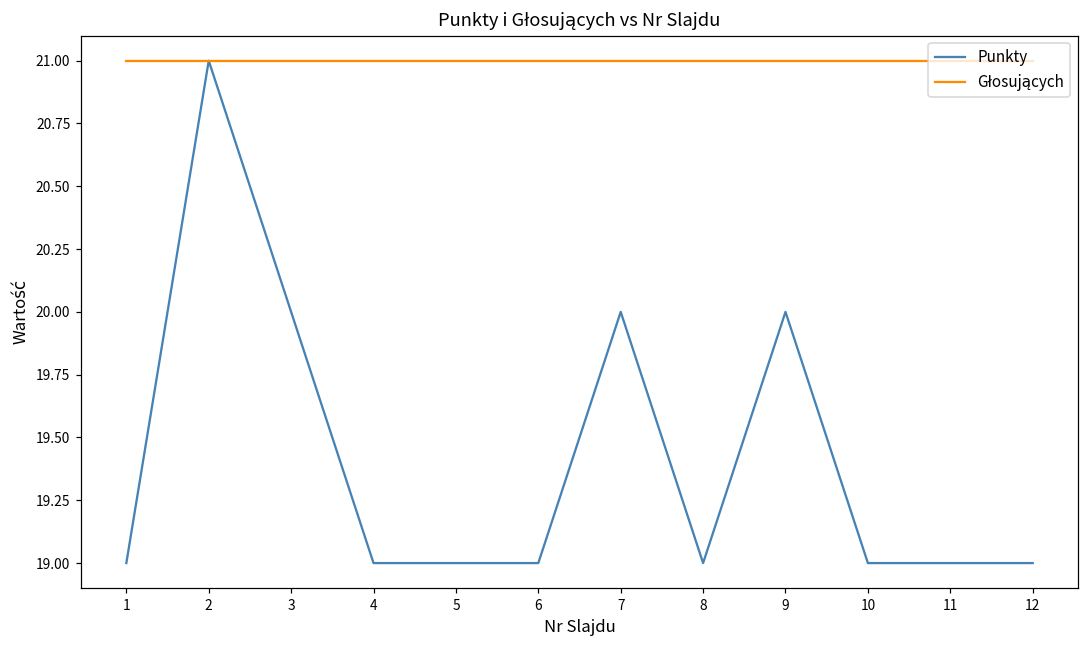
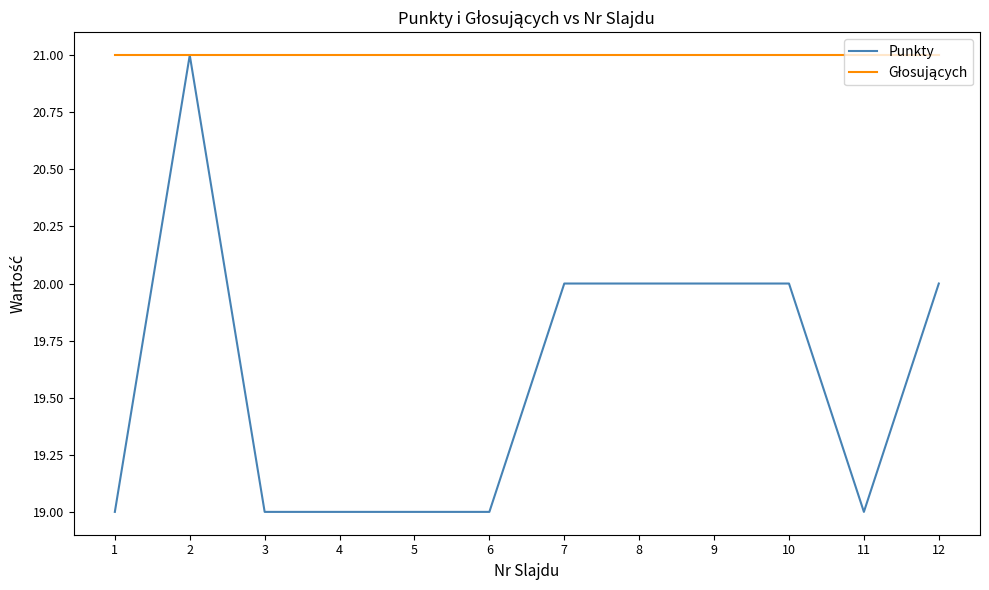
Punkty, 3: 20 -> 19
Punkty, 8: 19 -> 20
Punkty, 10: 19 -> 20
Punkty, 12: 19 -> 20
